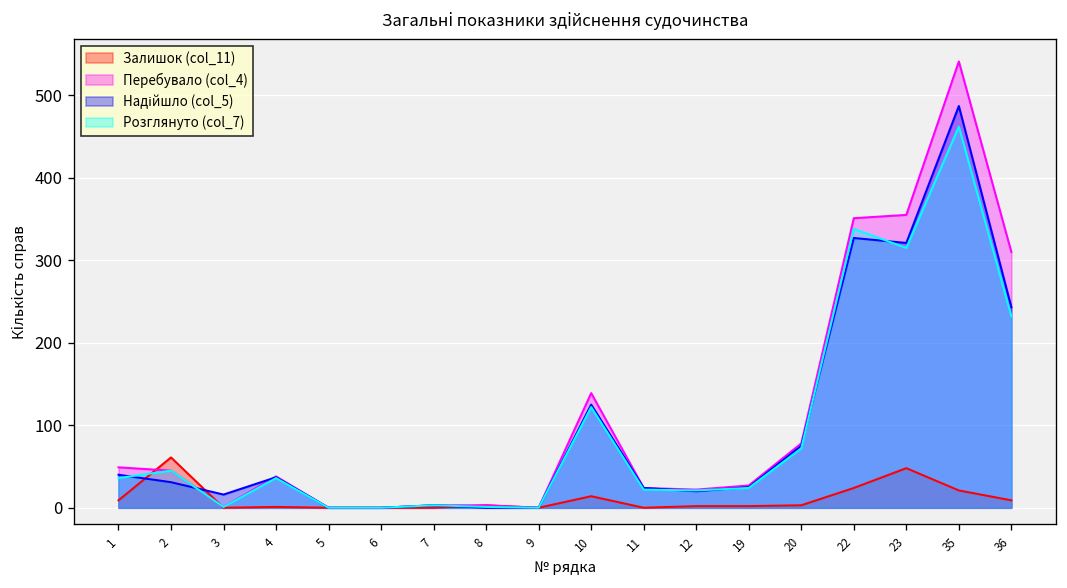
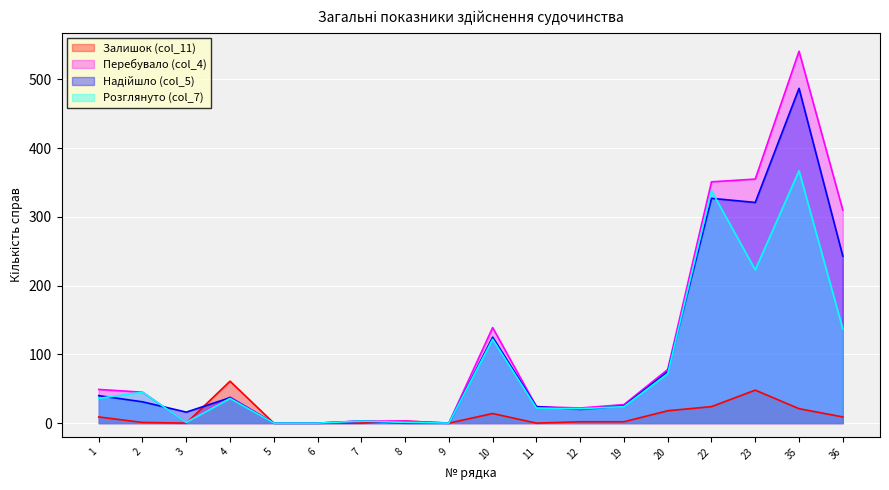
Залишок (col_11), 2: 60 -> 0
Залишок (col_11), 4: 0 -> 60
Залишок (col_11), 20: 0 -> 20
Розглянуто (col_7), 23: 320 -> 220
Розглянуто (col_7), 35: 460 -> 370
Розглянуто (col_7), 36: 230 -> 140
